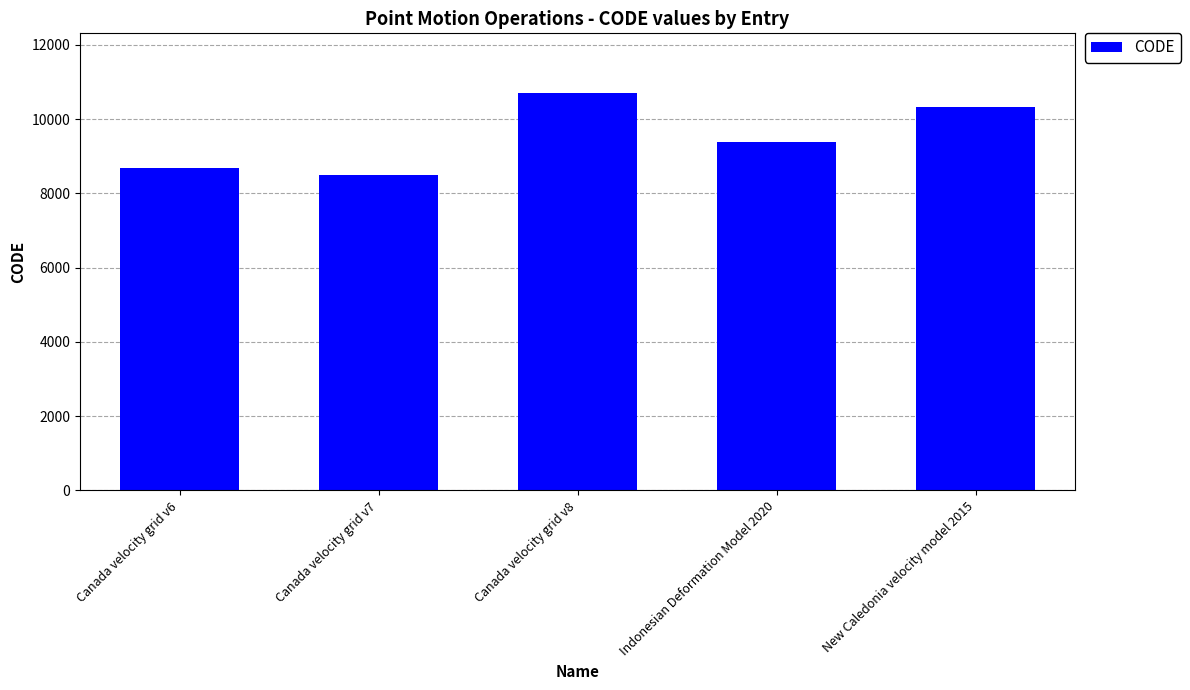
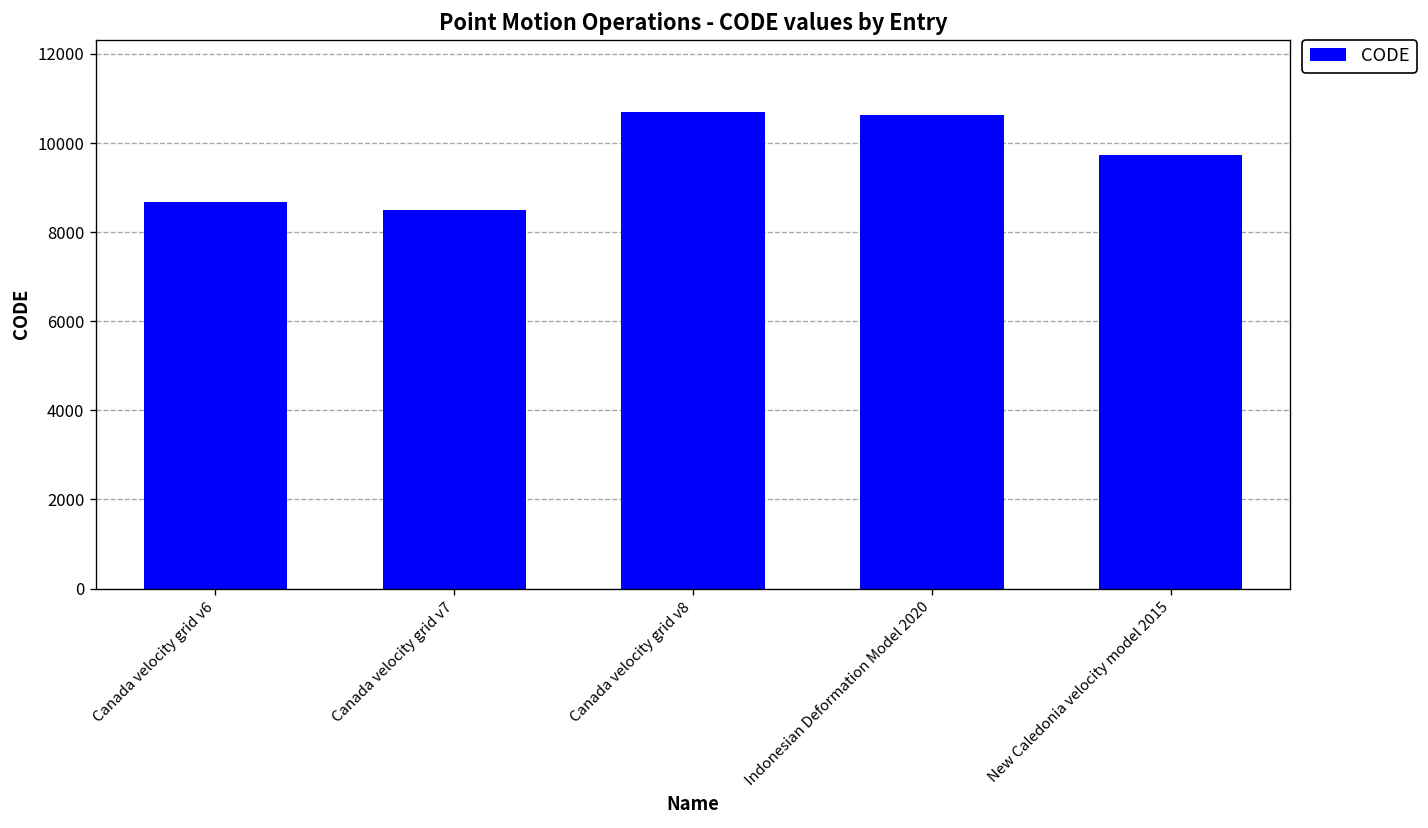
Indonesian Deformation Model 2020: 9400 -> 10600
New Caledonia velocity model 2015: 10300 -> 9700
